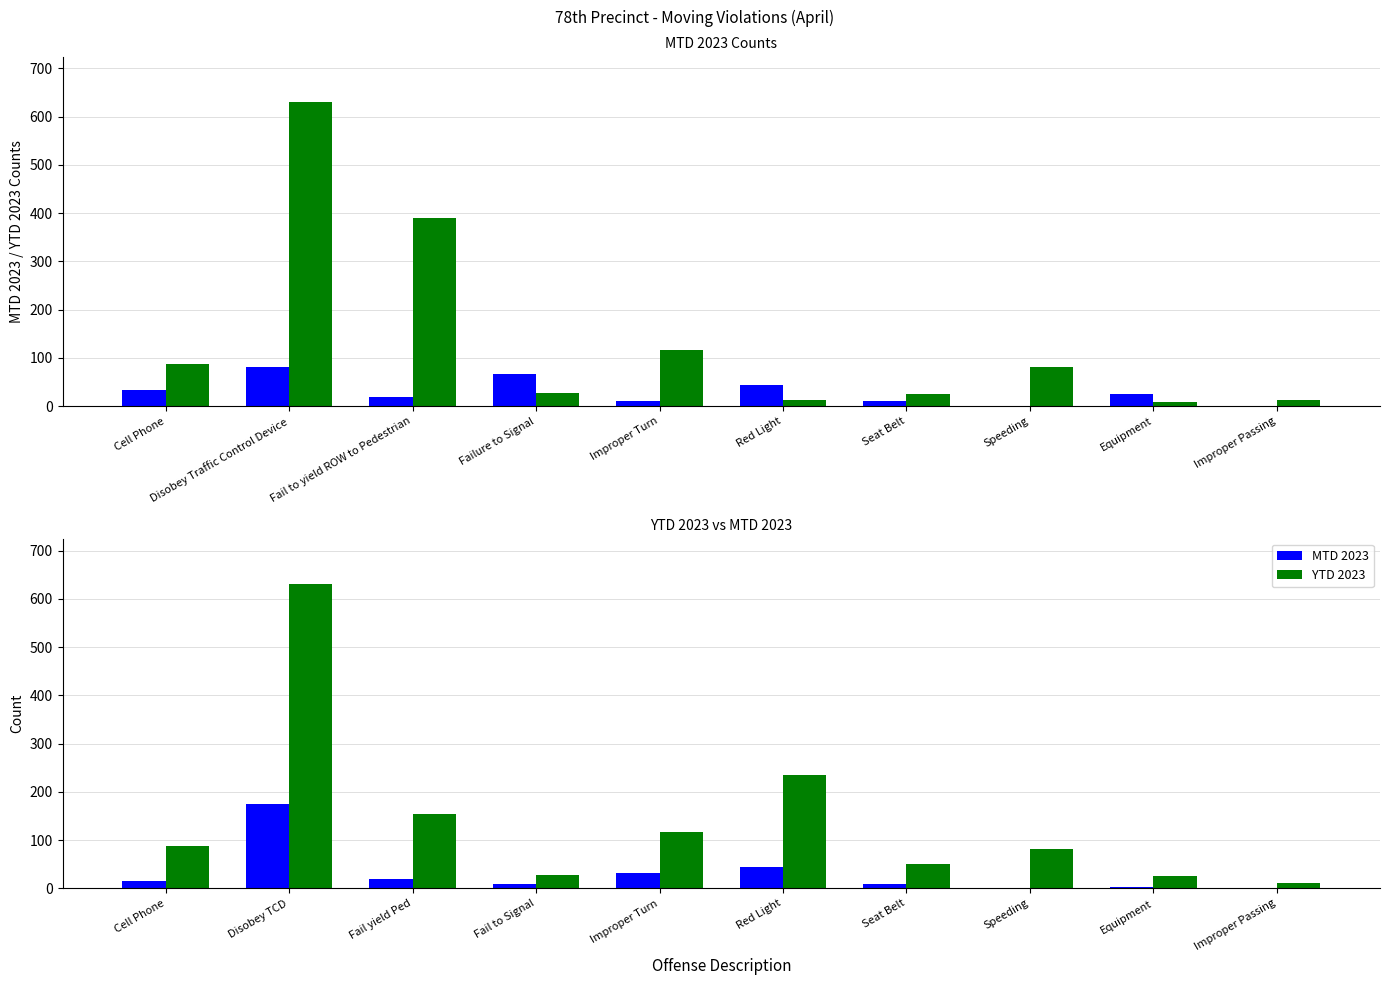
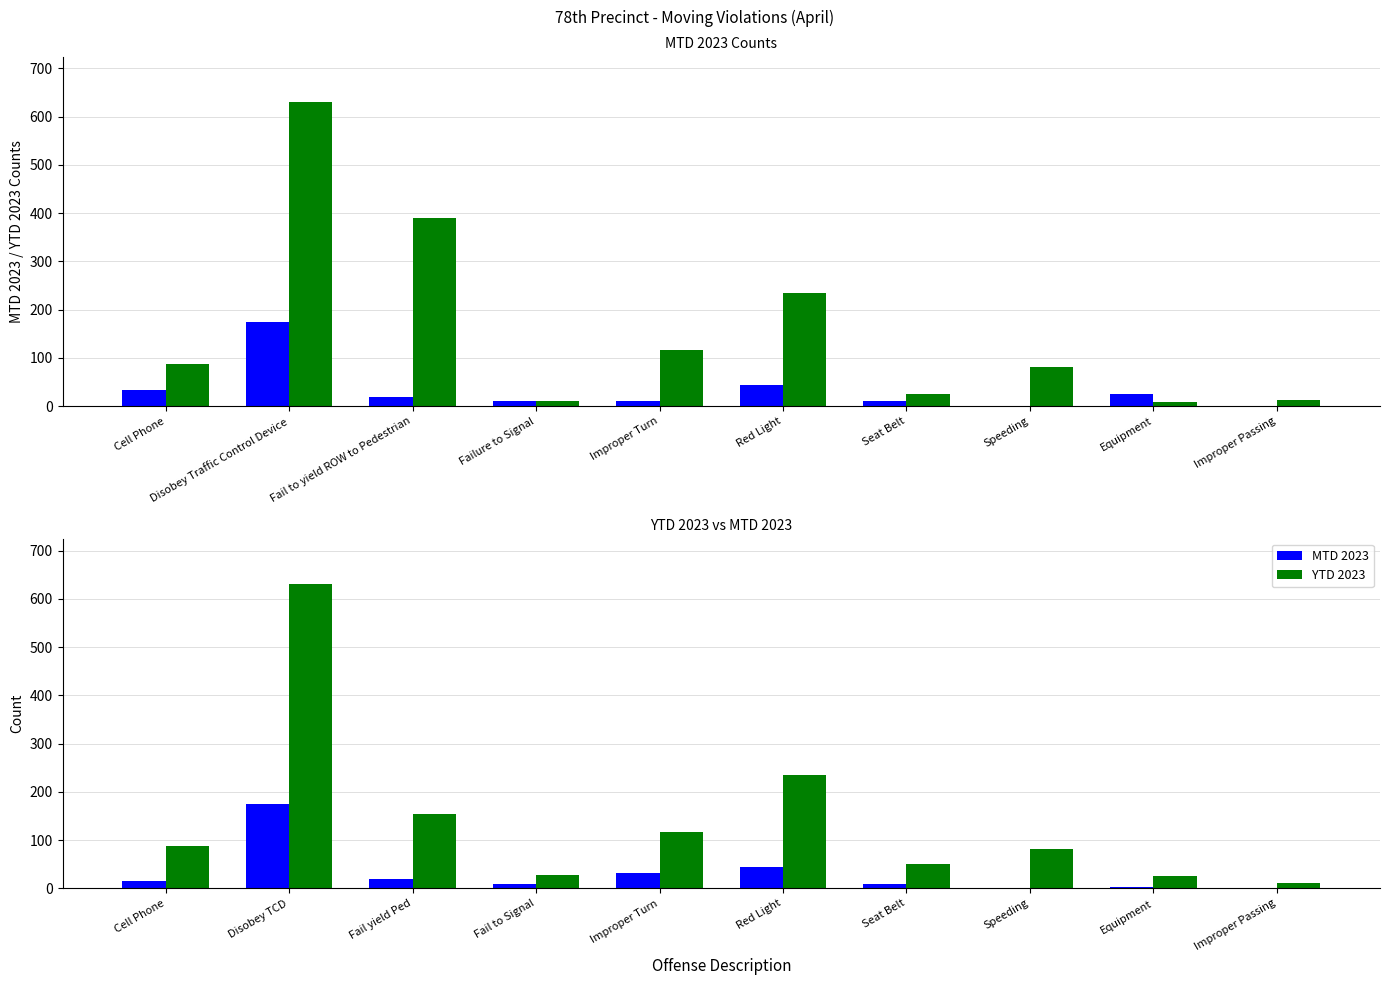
MTD 2023 Counts, MTD 2023, Disobey Traffic Control Device: 80 -> 180
MTD 2023 Counts, MTD 2023, Failure to Signal: 70 -> 10
MTD 2023 Counts, YTD 2023, Failure to Signal: 30 -> 10
MTD 2023 Counts, YTD 2023, Red Light: 10 -> 230
